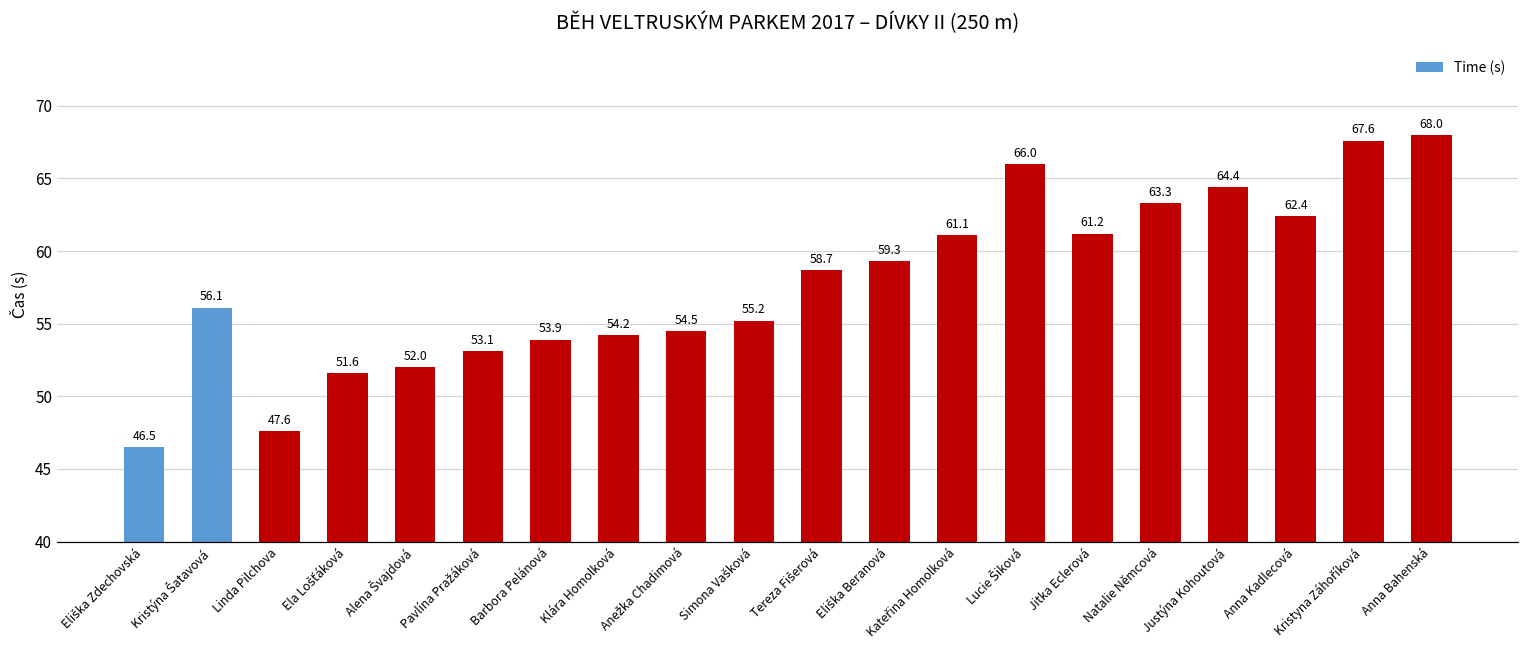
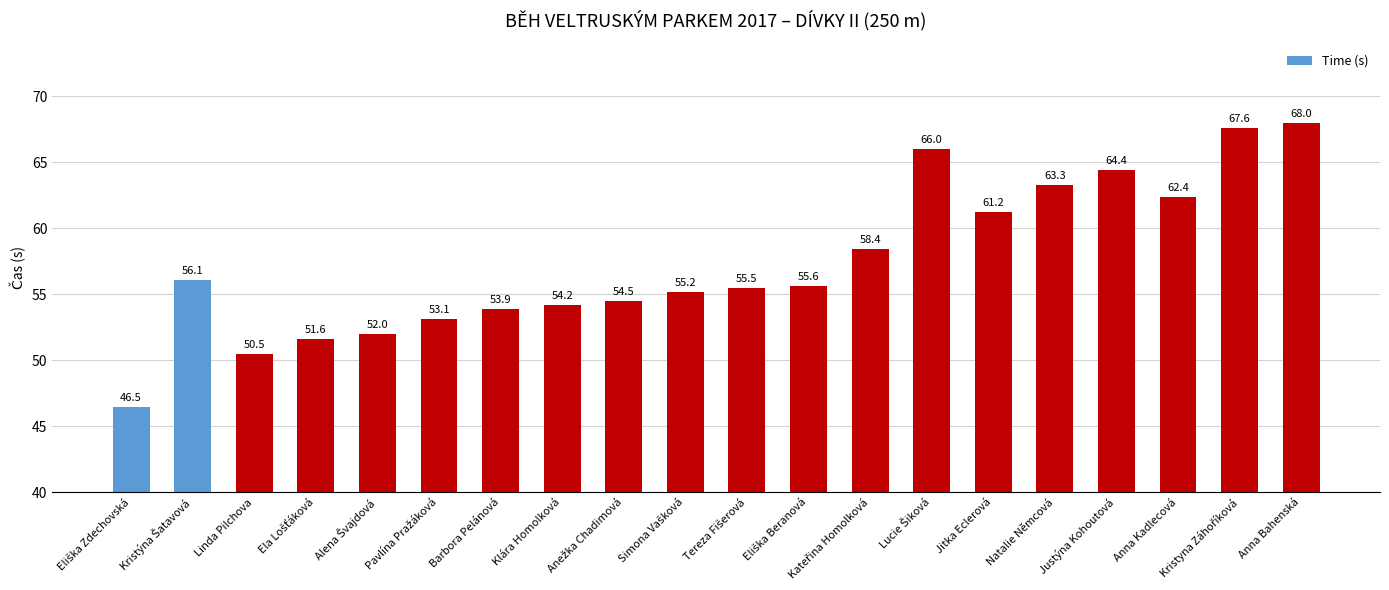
Linda Pilchova: 47.6 -> 50.5
Tereza Fišerová: 58.7 -> 55.5
Eliška Beranová: 59.3 -> 55.6
Kateřina Homolková: 61.1 -> 58.4
